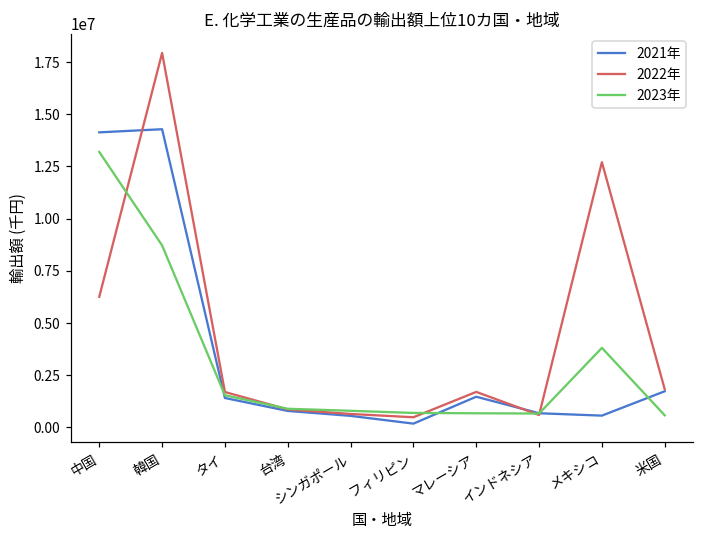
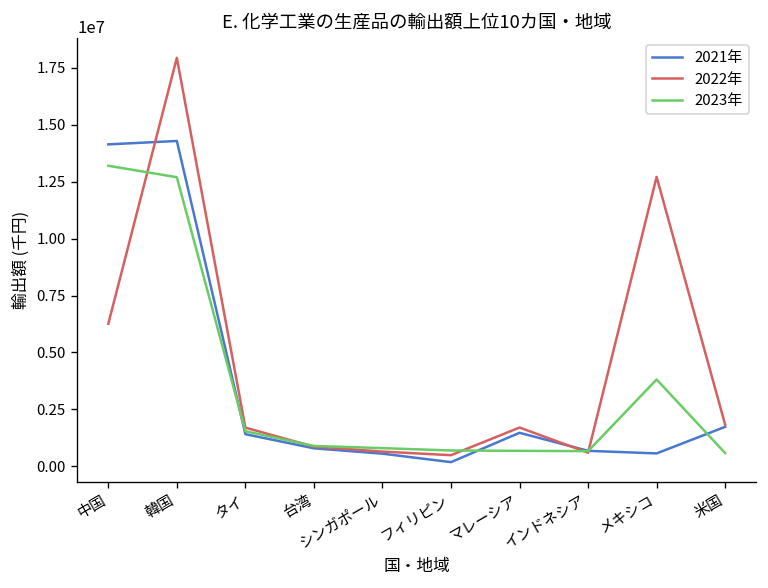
2023年, 韓国: 8700000 -> 12700000
